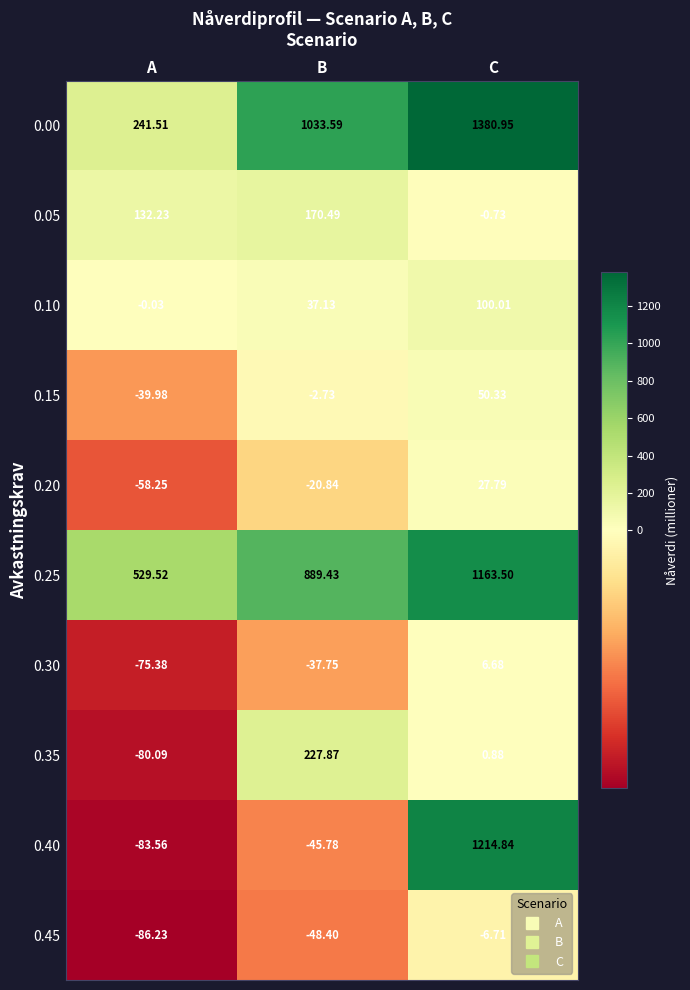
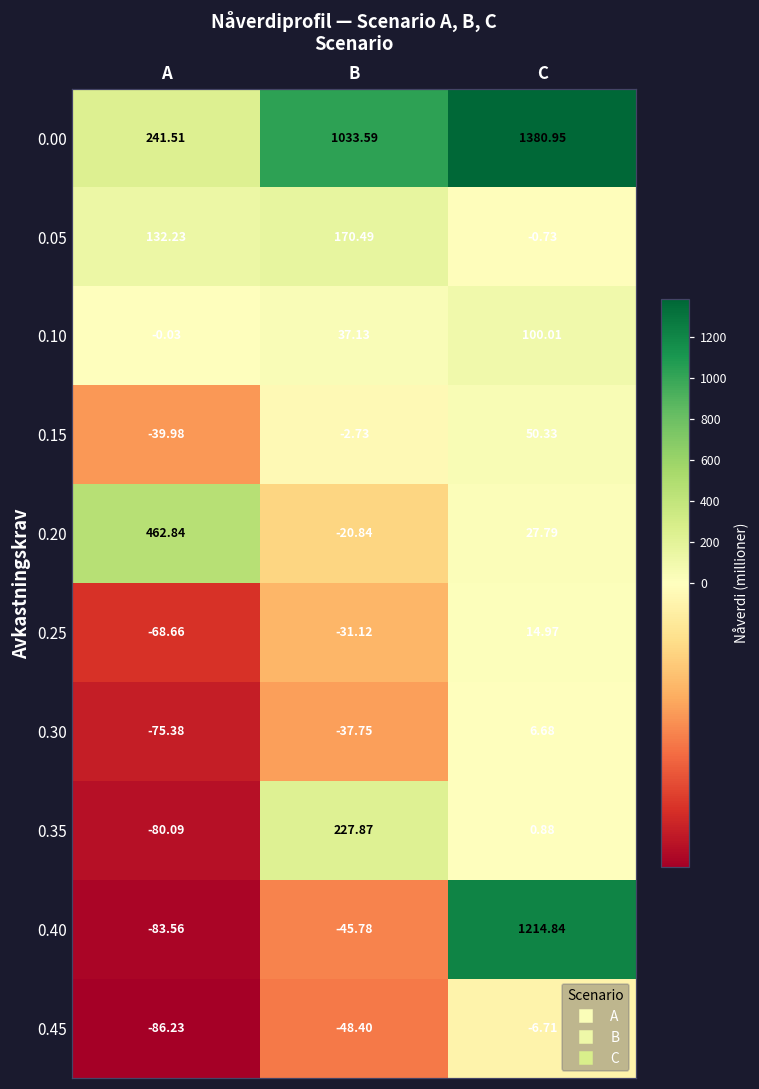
0.20, A: -58.25 -> 462.84
0.25, A: 529.52 -> -68.66
0.25, B: 889.43 -> -31.12
0.25, C: 1163.50 -> 14.97
